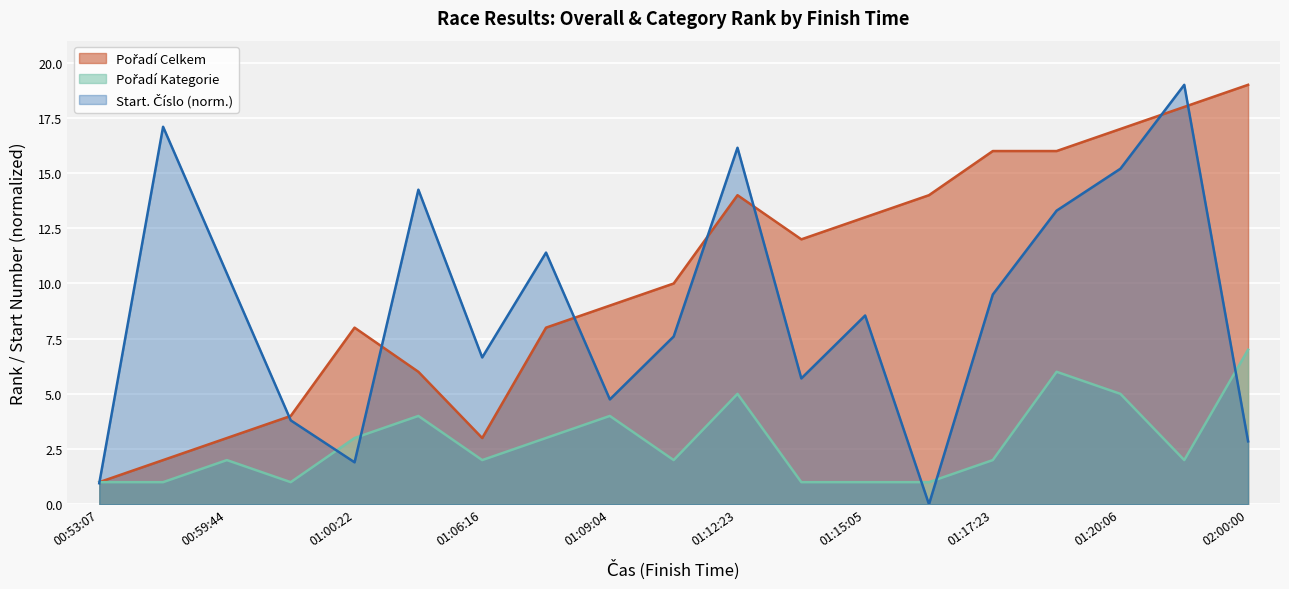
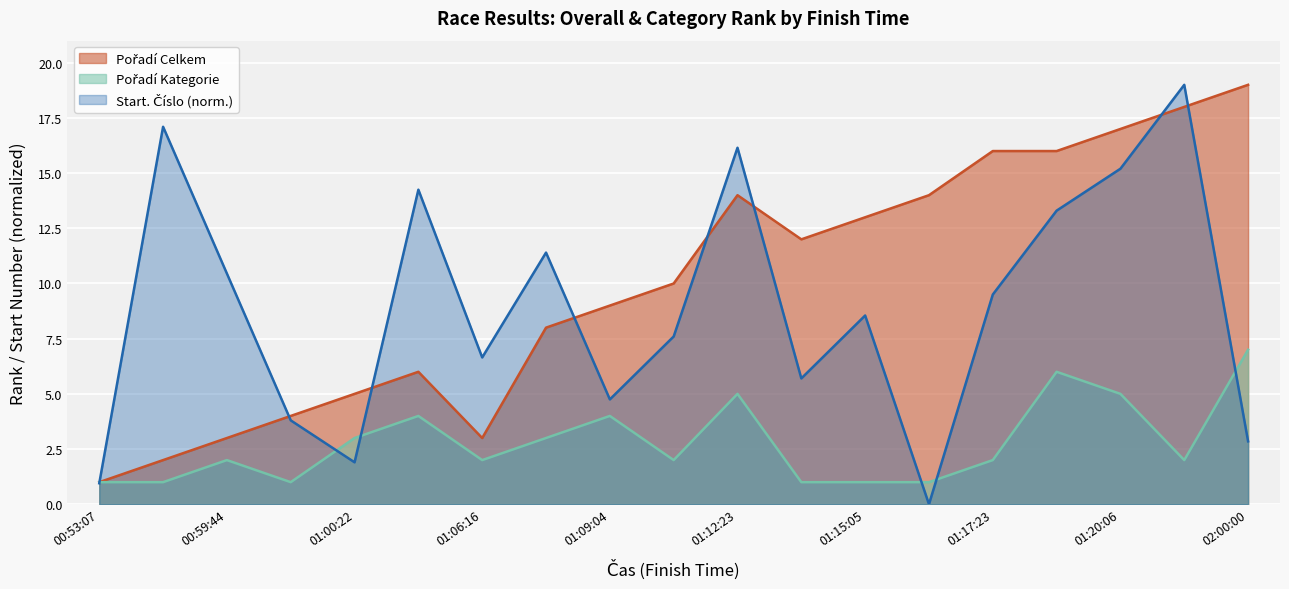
Pořadí Celkem, 01:00:22: 8 -> 5
